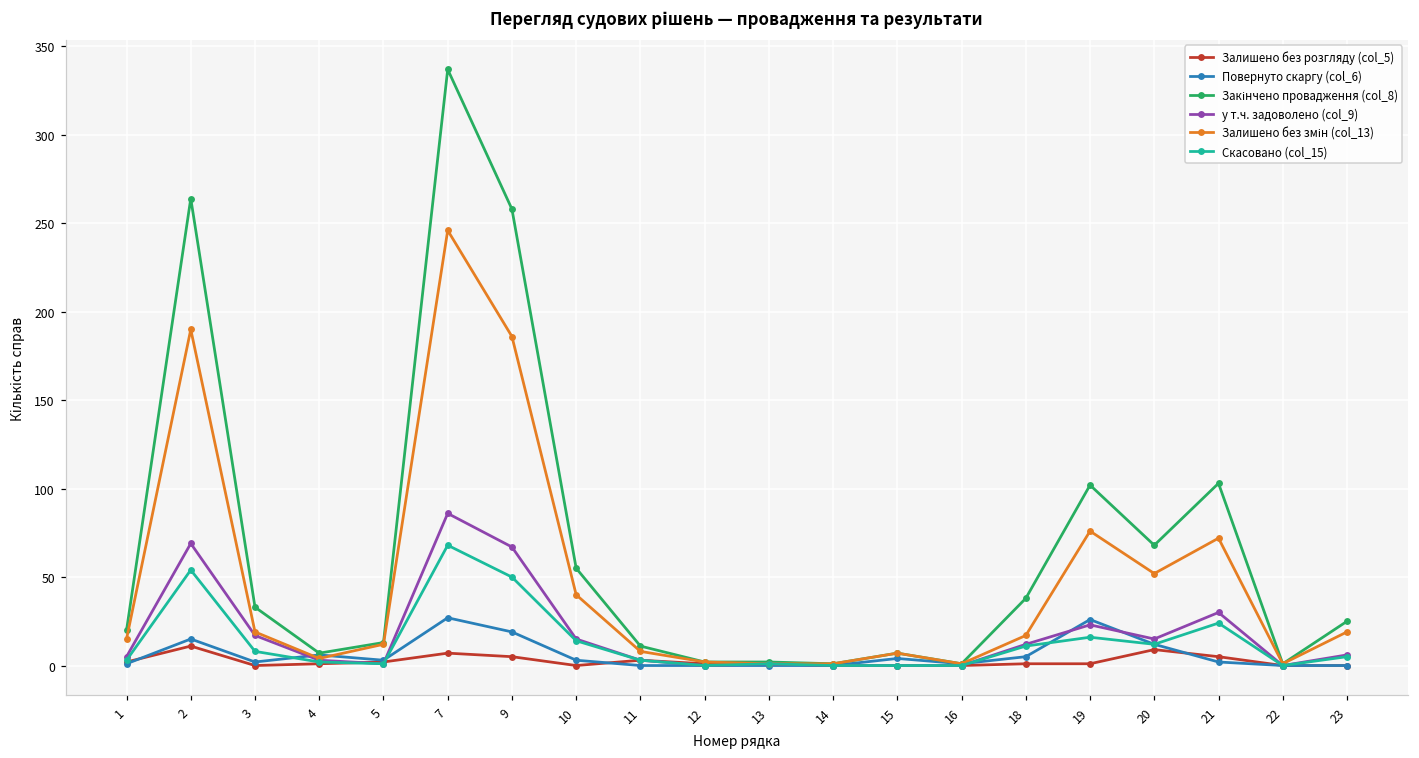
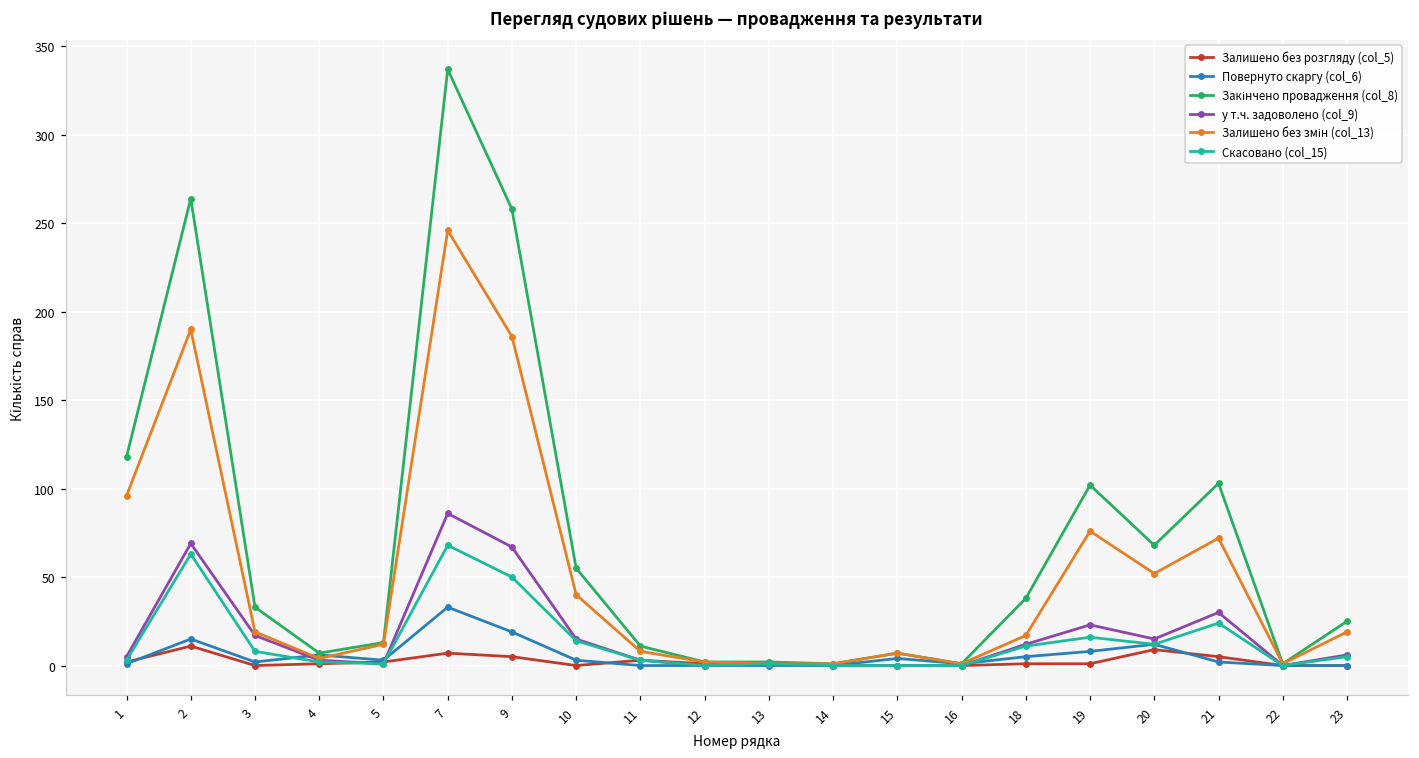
Закінчено провадження (col_8), 1: 20 -> 118
Залишено без змін (col_13), 1: 15 -> 96
Скасовано (col_15), 2: 54 -> 63
Повернуто скаргу (col_6), 7: 27 -> 33
Повернуто скаргу (col_6), 19: 26 -> 8
